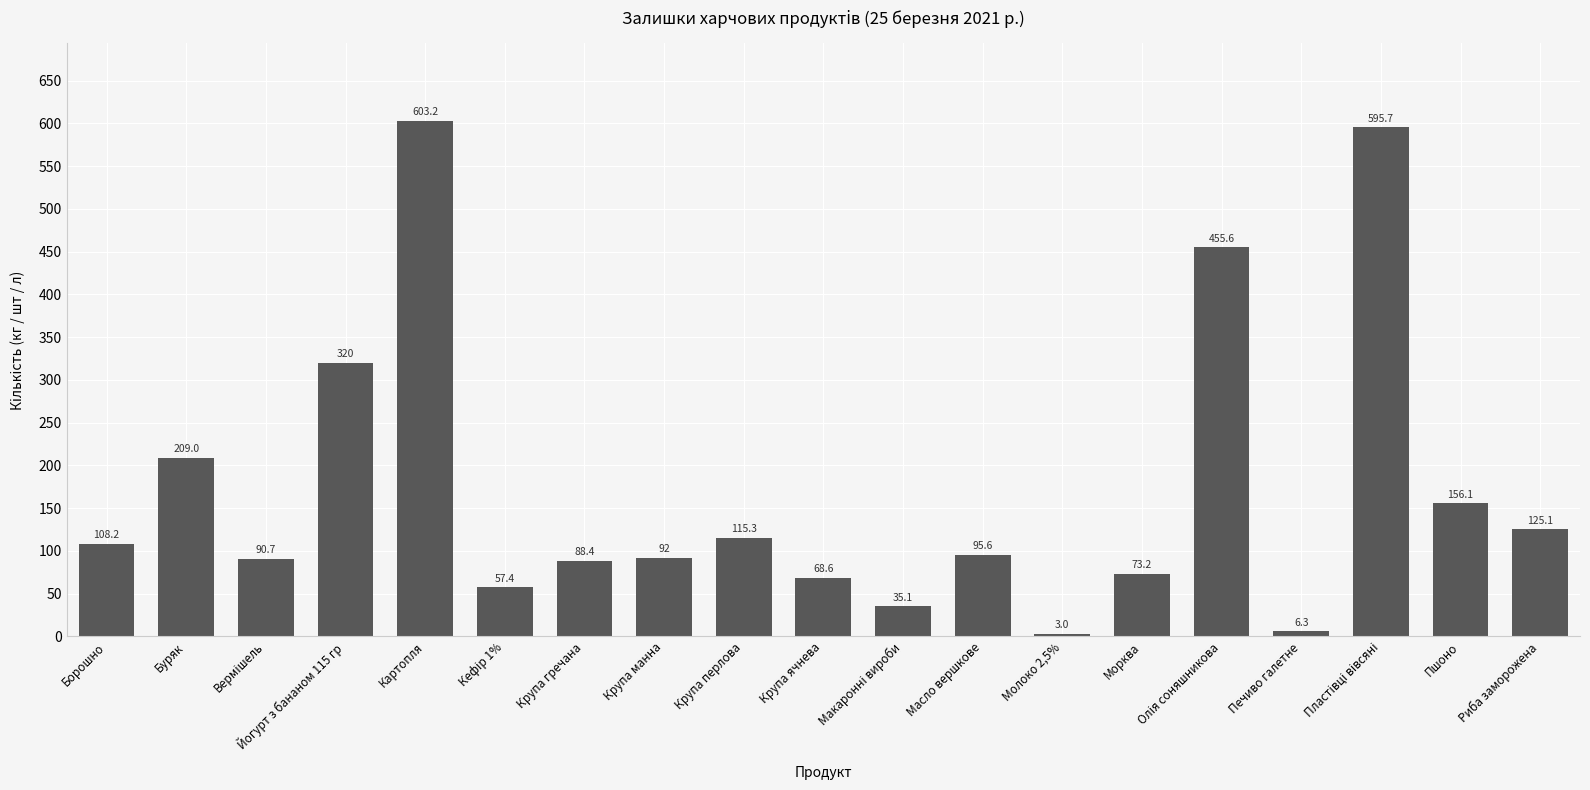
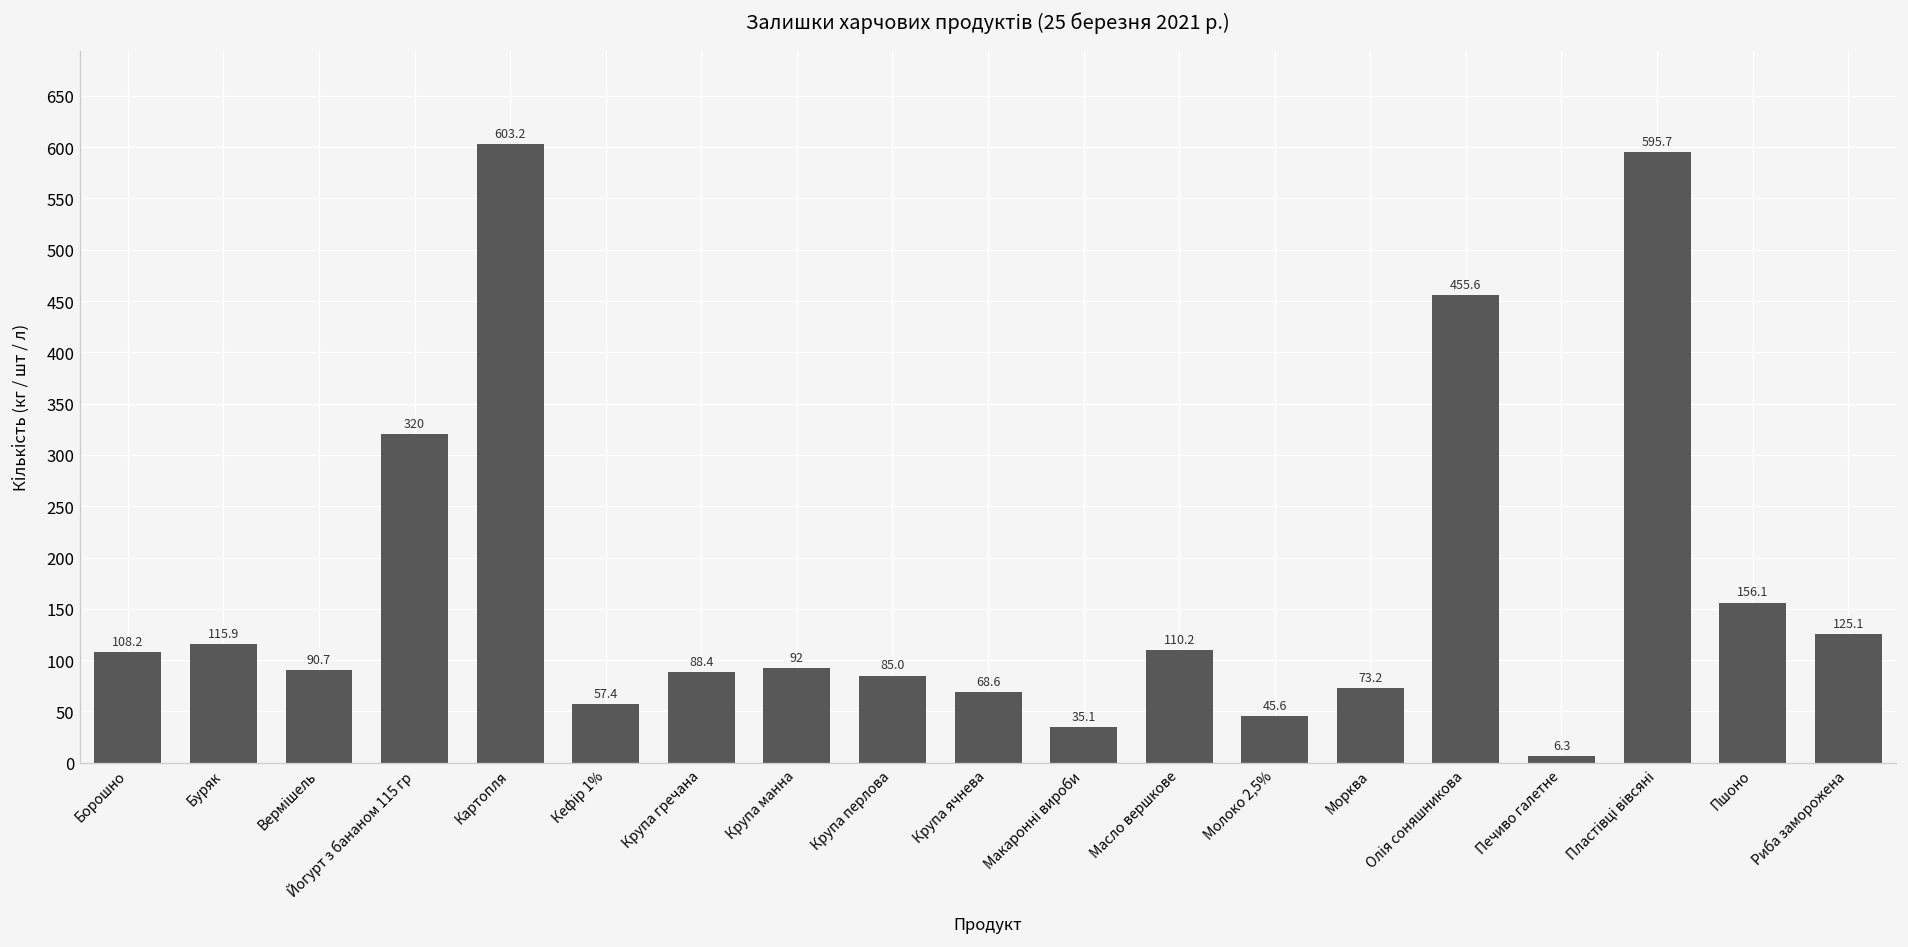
Буряк: 209.0 -> 115.9
Крупа перлова: 115.3 -> 85.0
Масло вершкове: 95.6 -> 110.2
Молоко 2,5%: 3.0 -> 45.6
